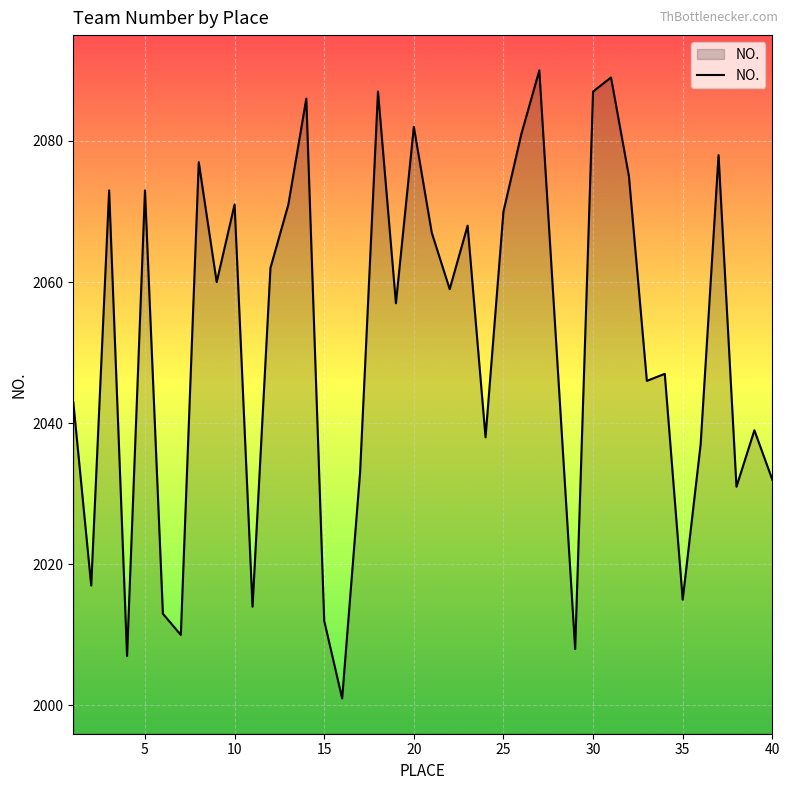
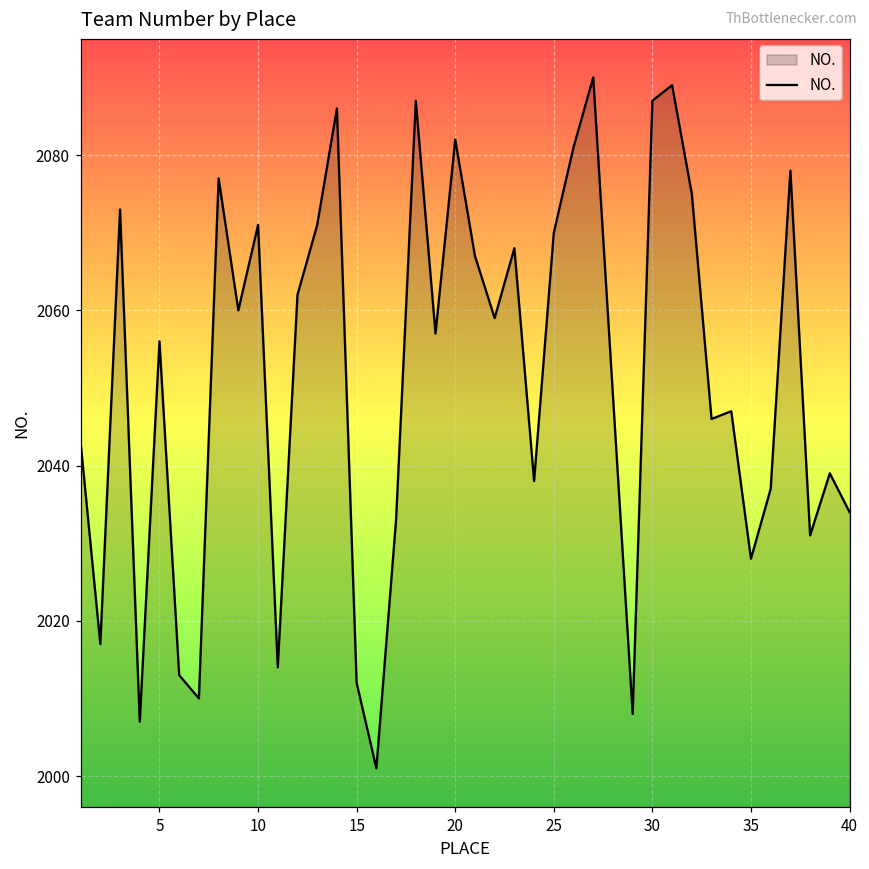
5: 2073 -> 2056
35: 2015 -> 2028
40: 2032 -> 2034
